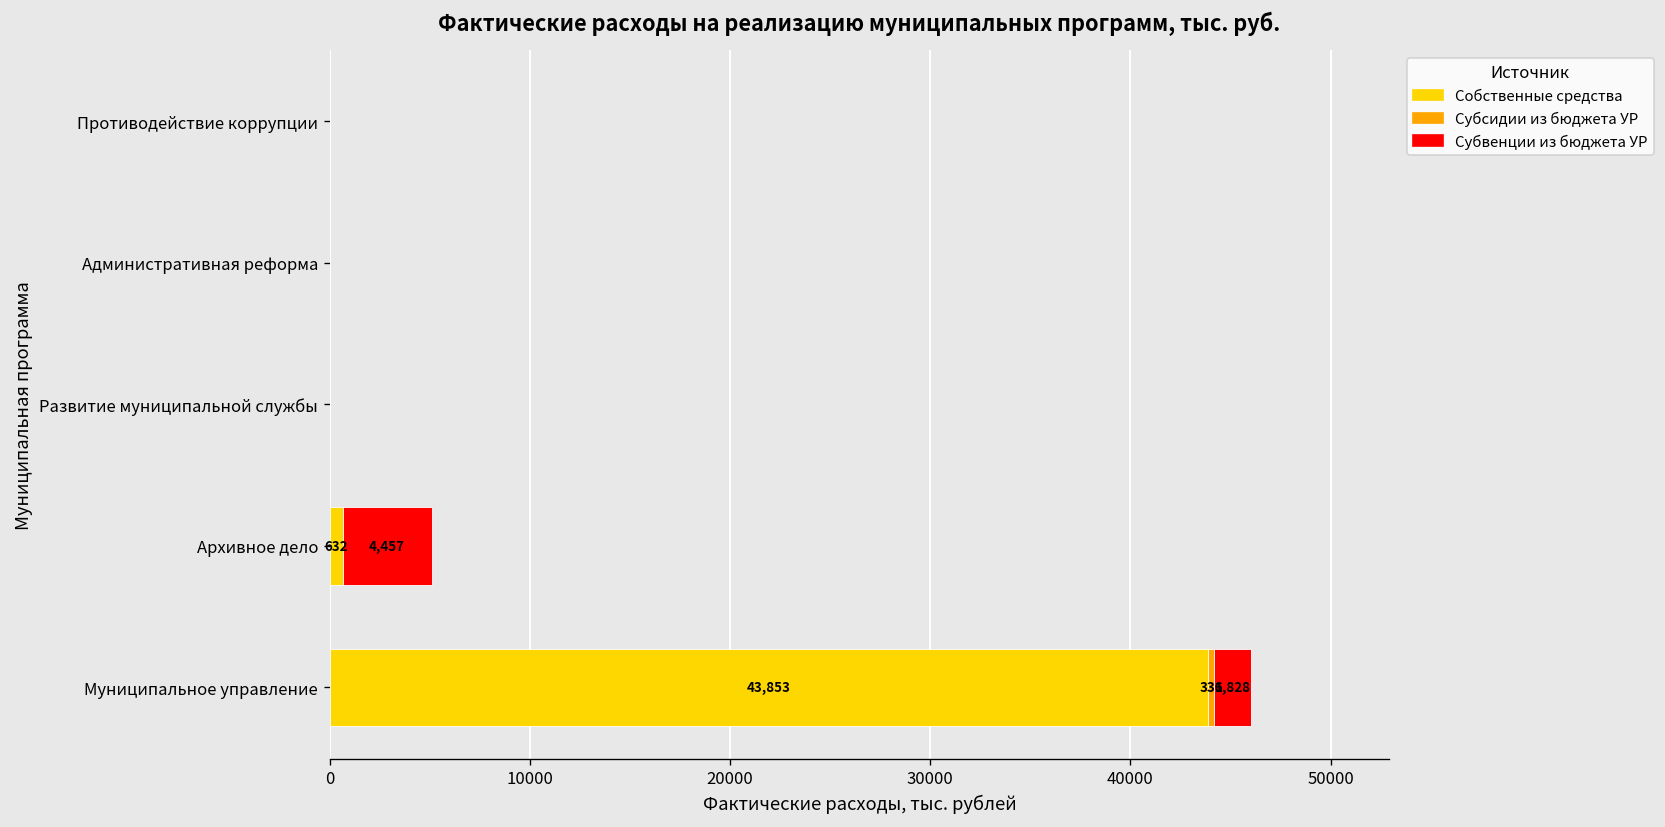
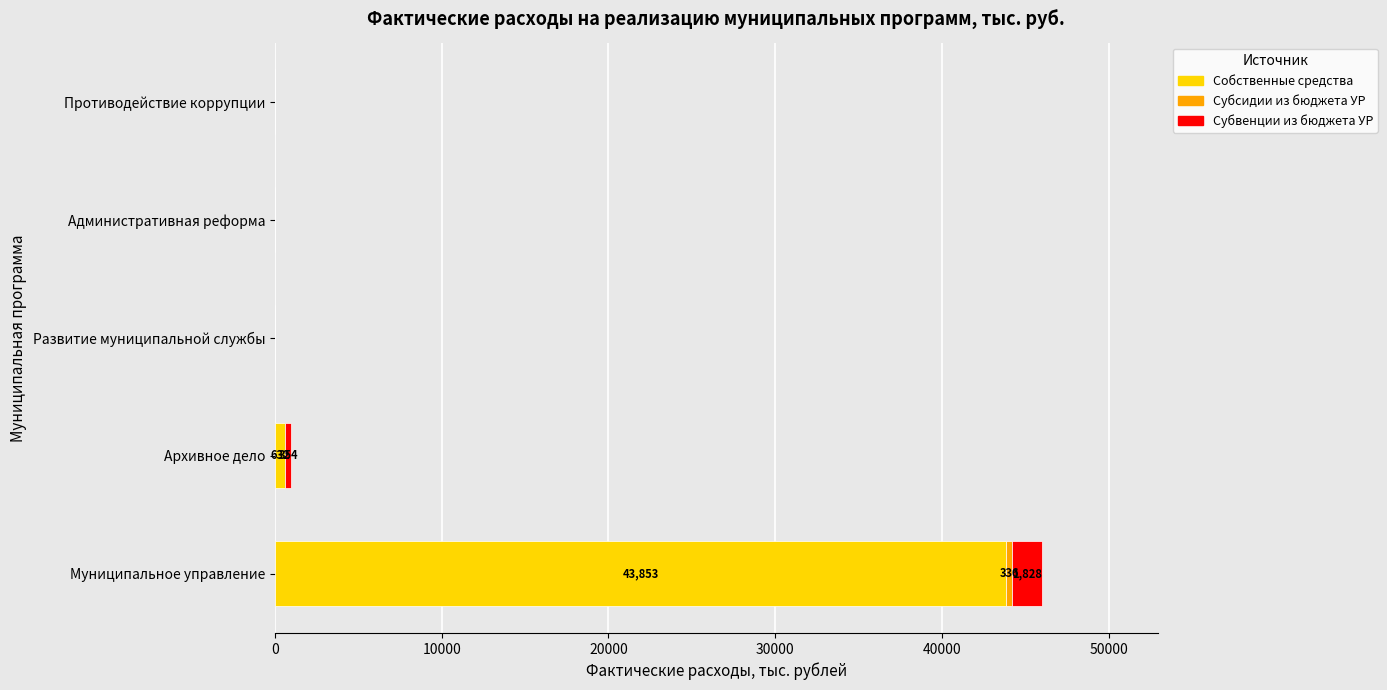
Субвенции из бюджета УР, Архивное дело: 4,457 -> 354
